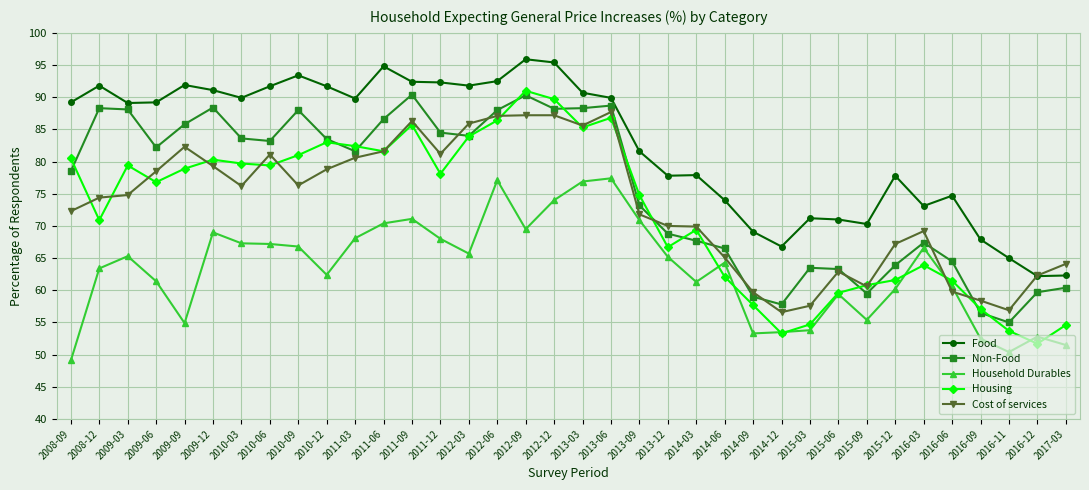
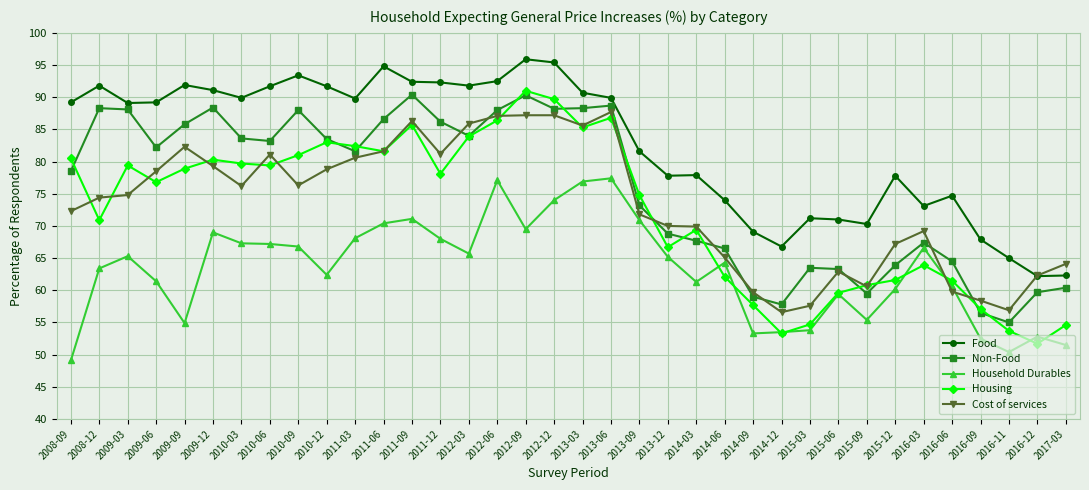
Non-Food, 2011-12: 85 -> 86
